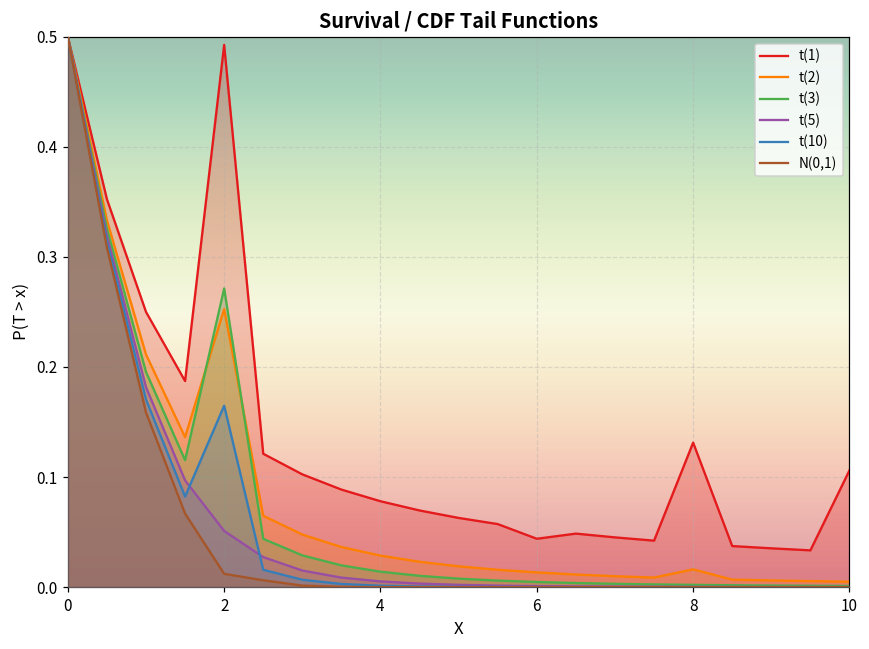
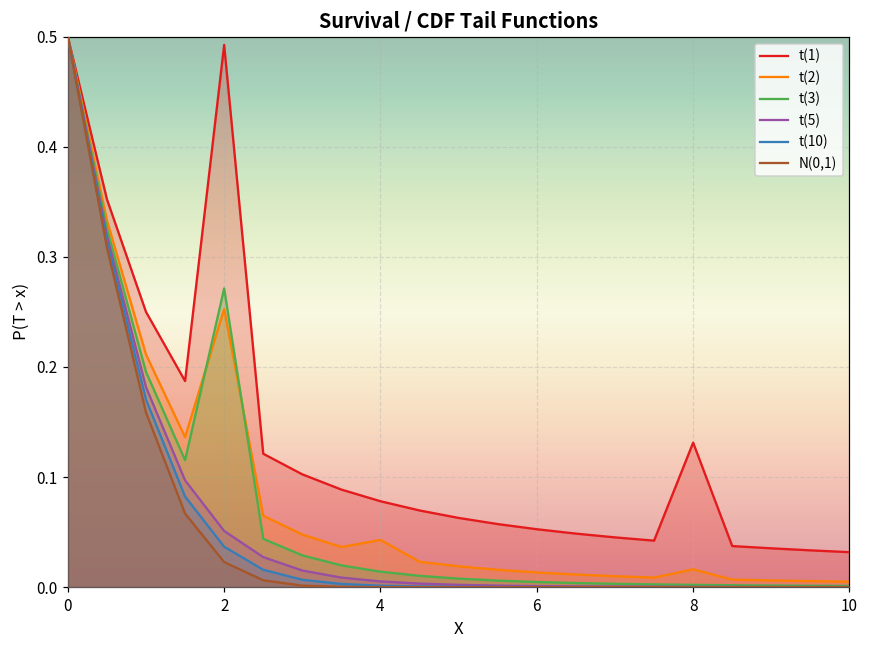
t(10), 2: 0.165 -> 0.037
N(0,1), 2: 0.012 -> 0.023
t(2), 4: 0.029 -> 0.043
t(1), 6: 0.044 -> 0.053
t(1), 10: 0.106 -> 0.032
